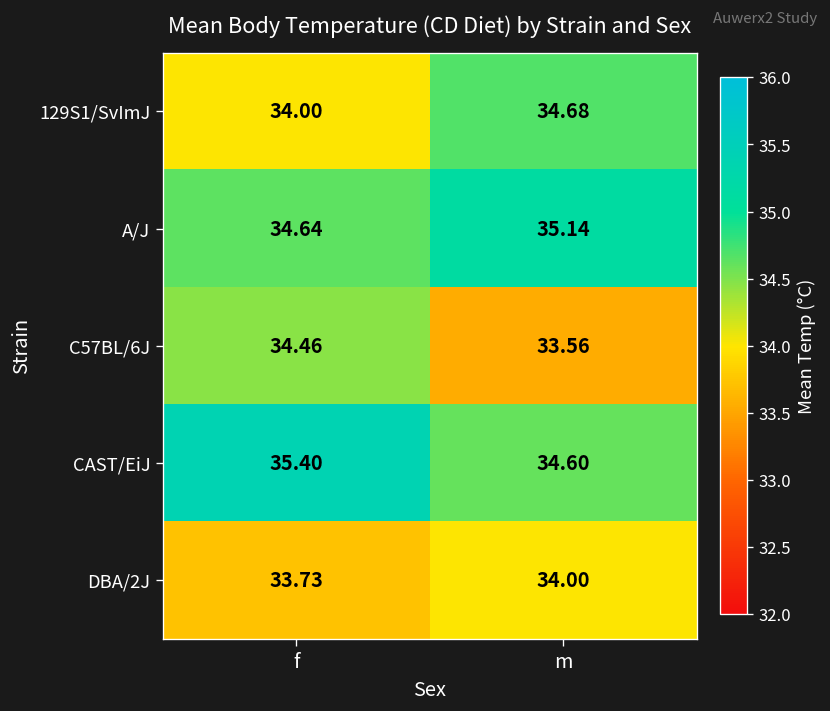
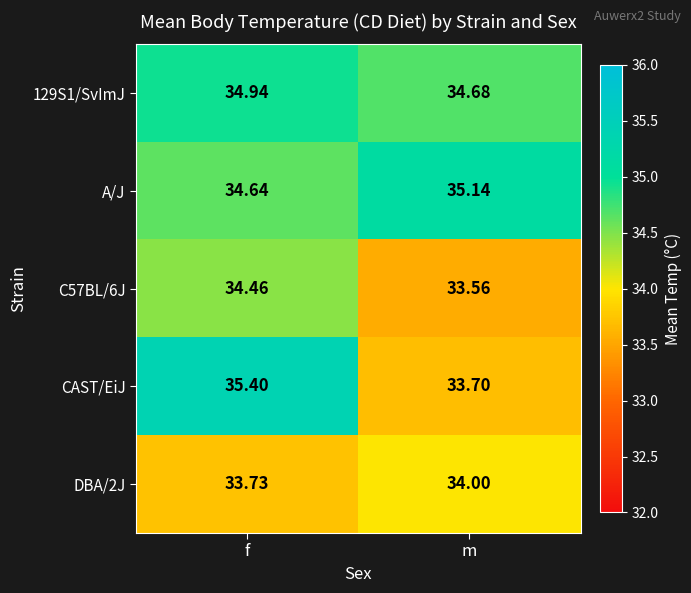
129S1/SvImJ, f: 34.00 -> 34.94
CAST/EiJ, m: 34.60 -> 33.70
